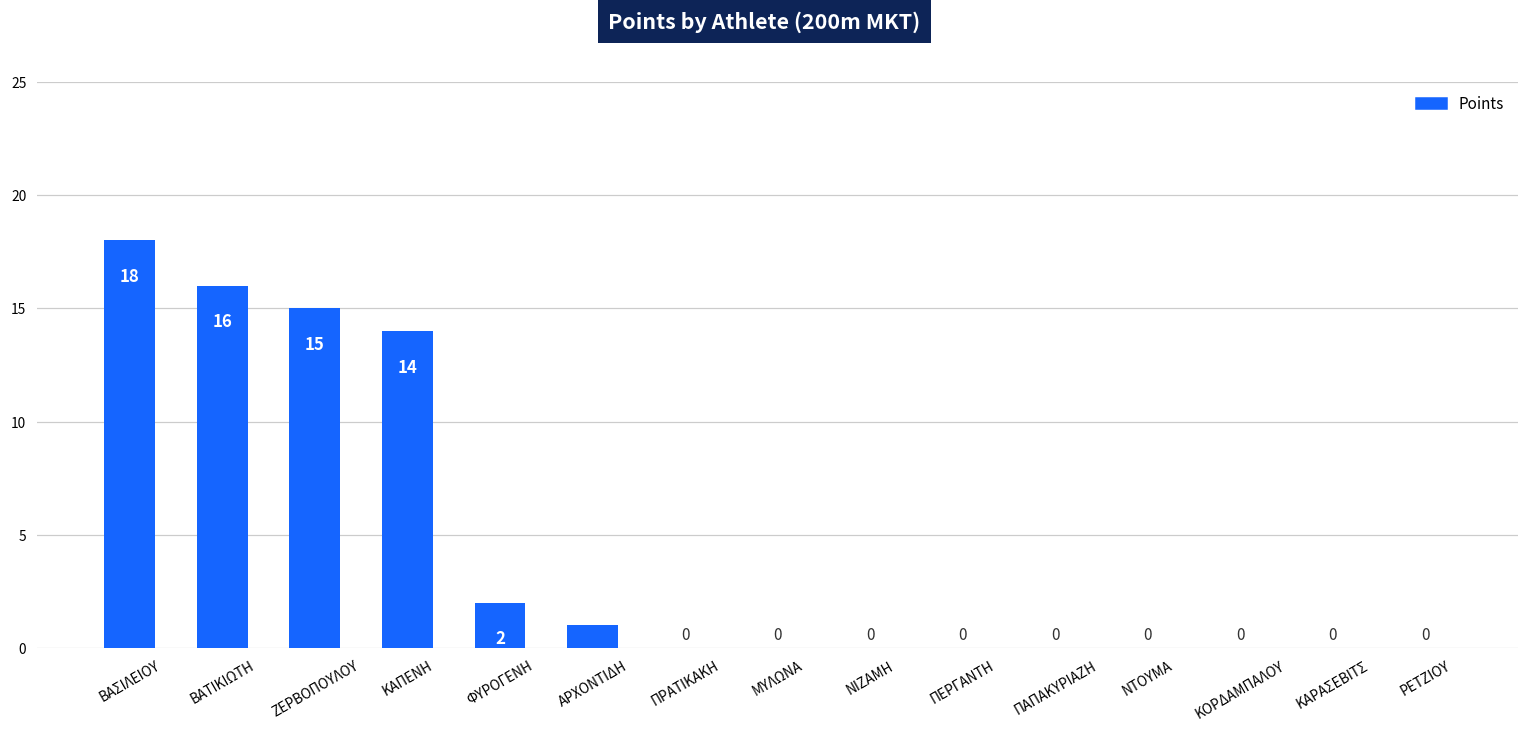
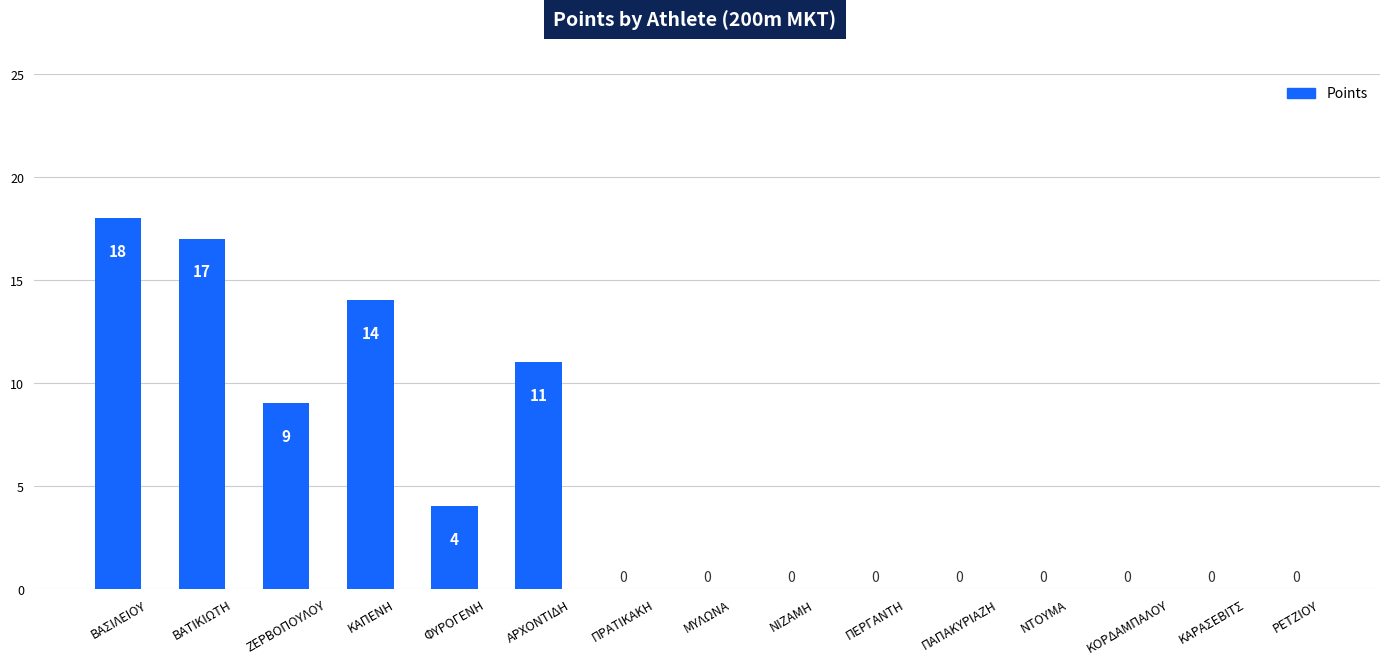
ΒΑΤΙΚΙΩΤΗ: 16 -> 17
ΖΕΡΒΟΠΟΥΛΟΥ: 15 -> 9
ΦΥΡΟΓΕΝΗ: 2 -> 4
ΑΡΧΟΝΤΙΔΗ: 1 -> 11
